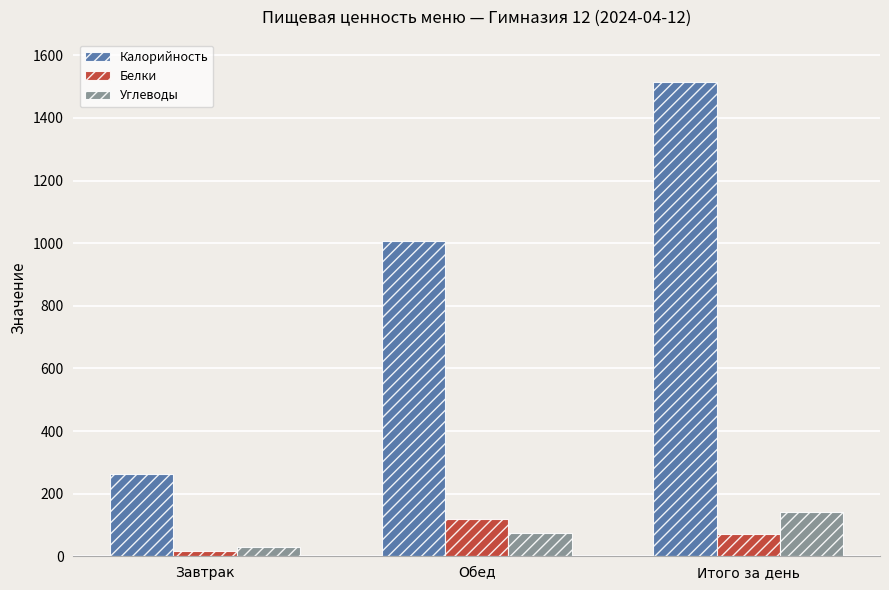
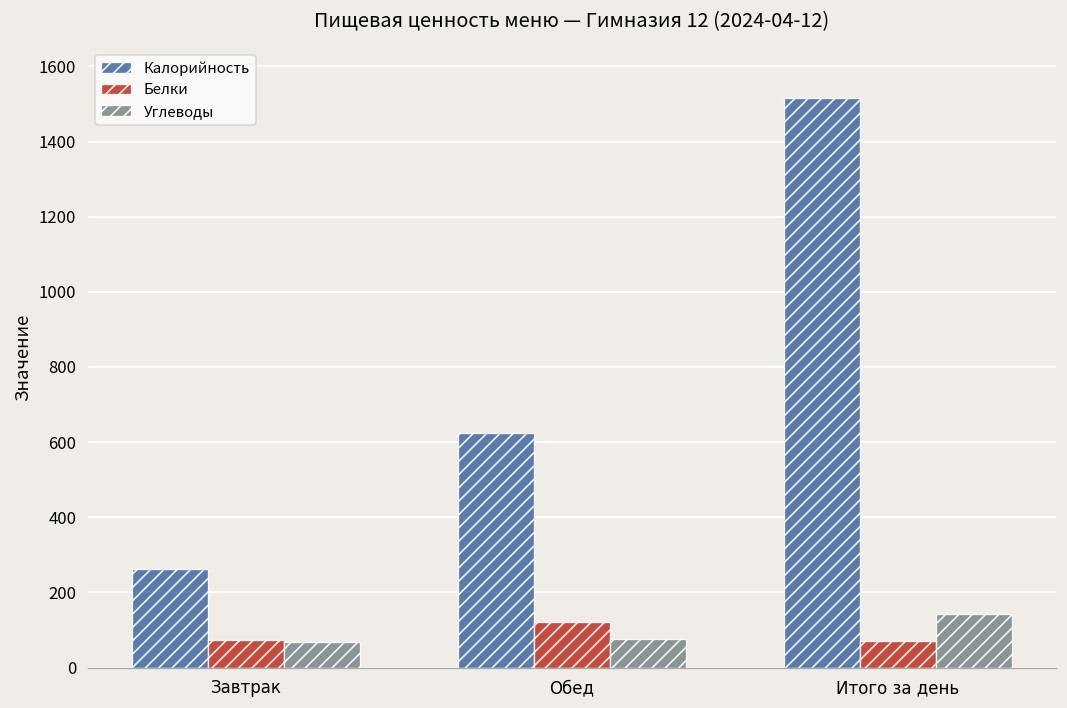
Белки, Завтрак: 20 -> 70
Углеводы, Завтрак: 30 -> 70
Калорийность, Обед: 1010 -> 620
